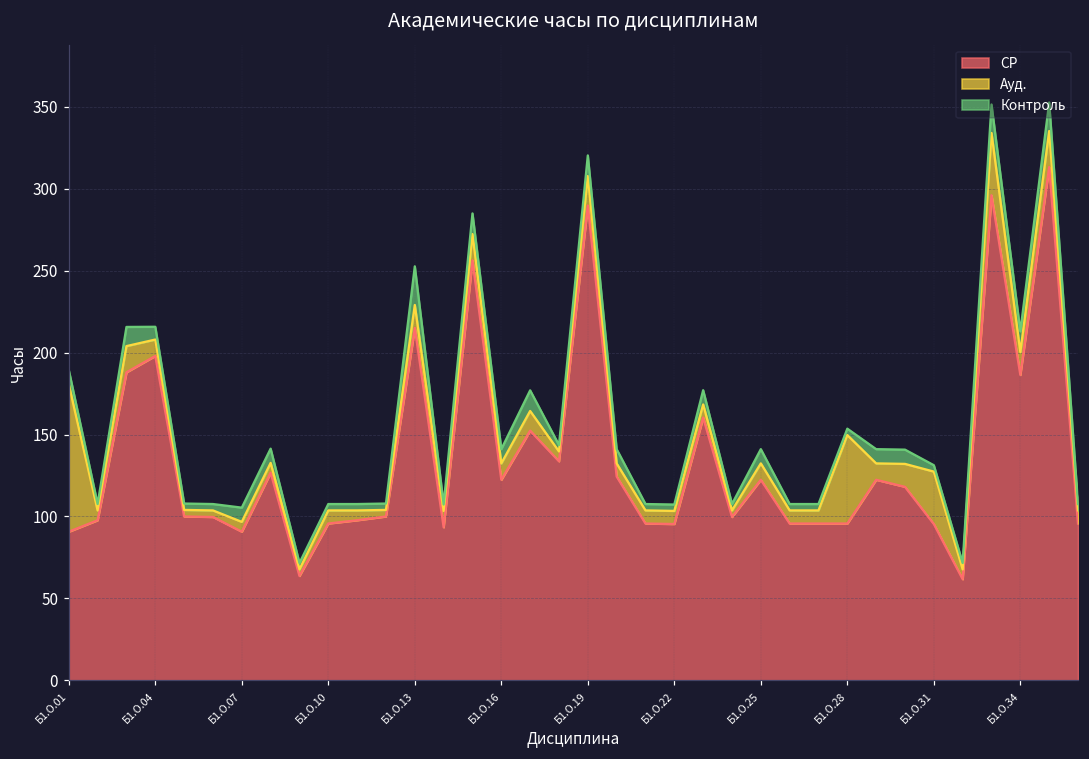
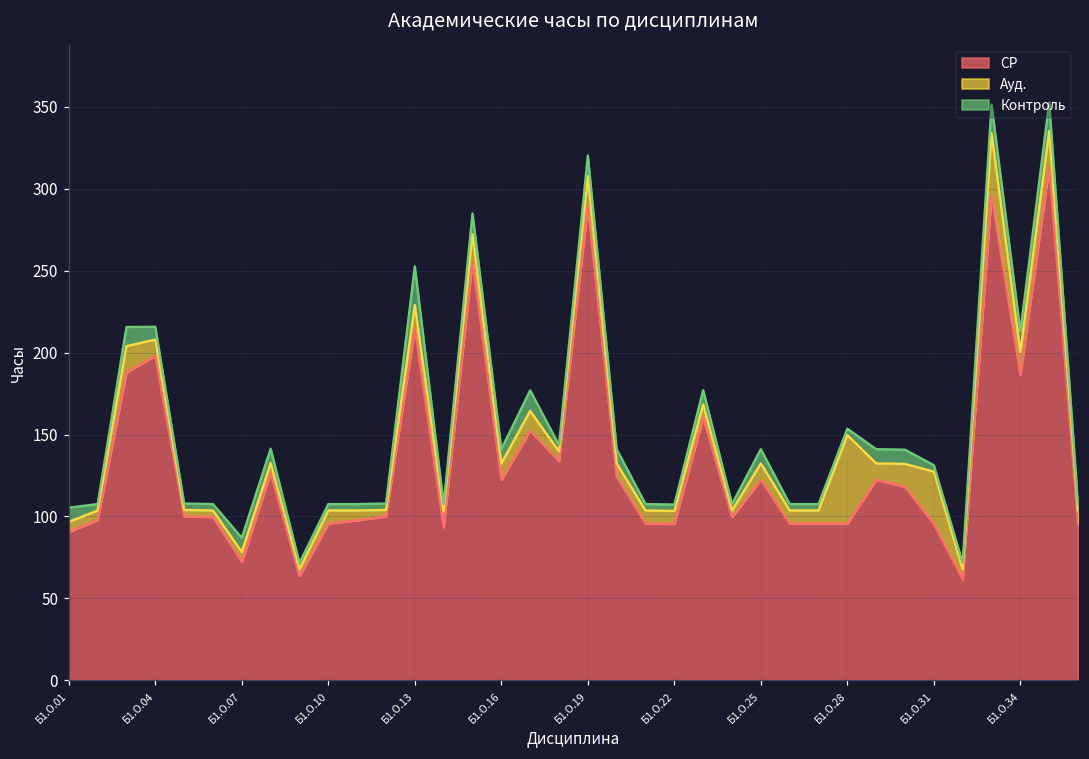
Ауд., Б1.О.01: 90 -> 6
СР, Б1.О.07: 91 -> 72
